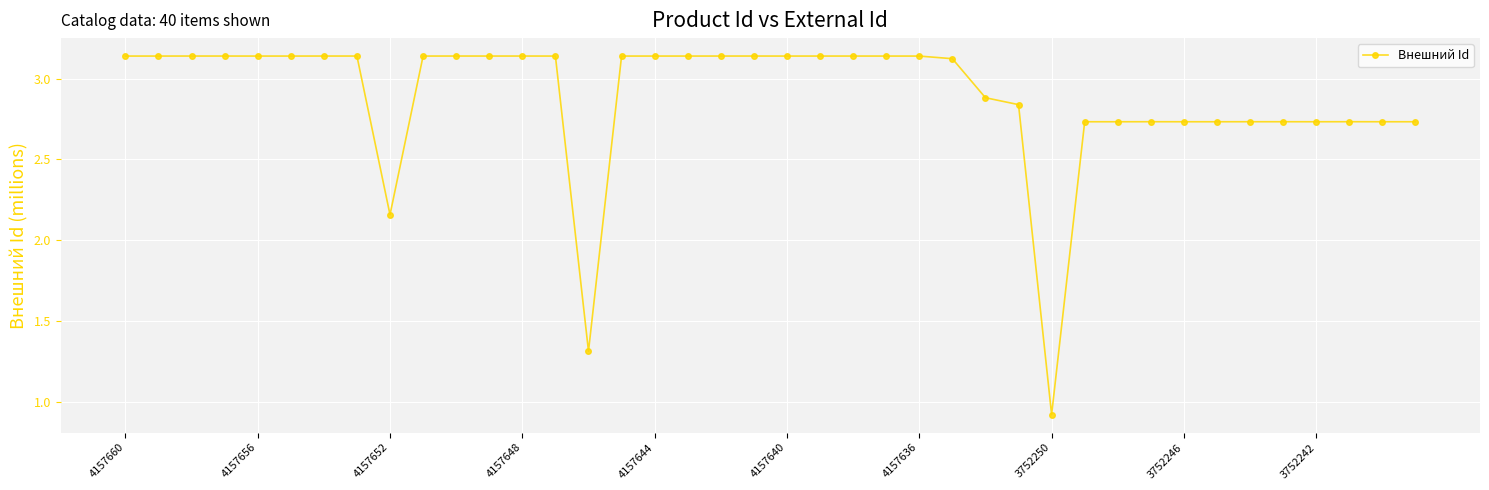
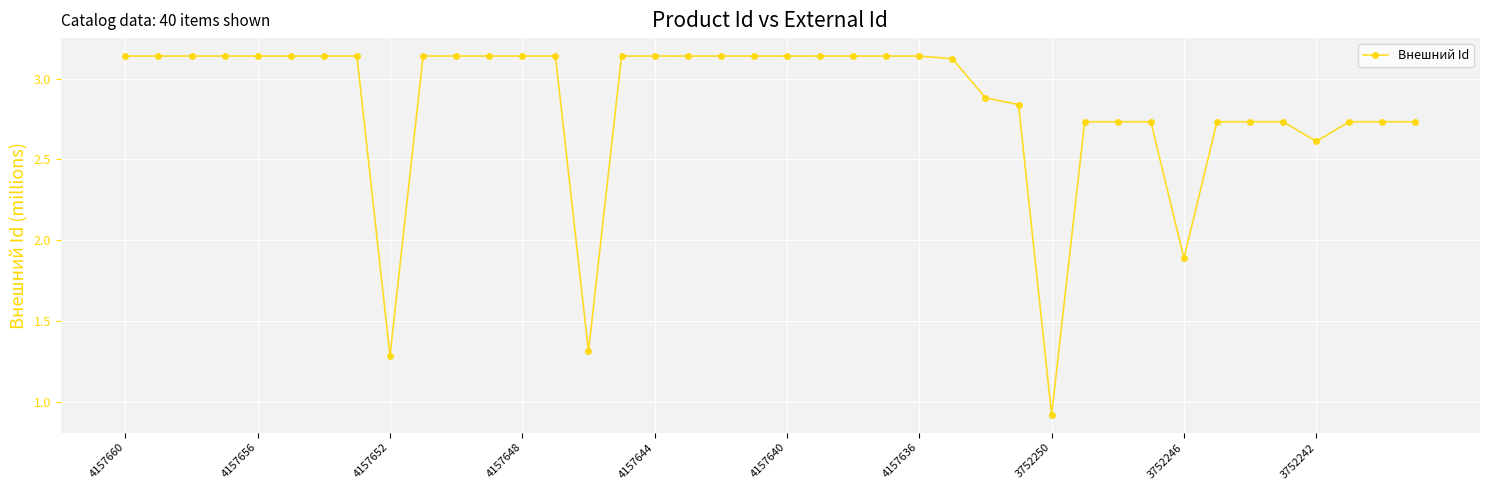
4157652: 2.16 -> 1.28
3752246: 2.73 -> 1.89
3752242: 2.73 -> 2.61
